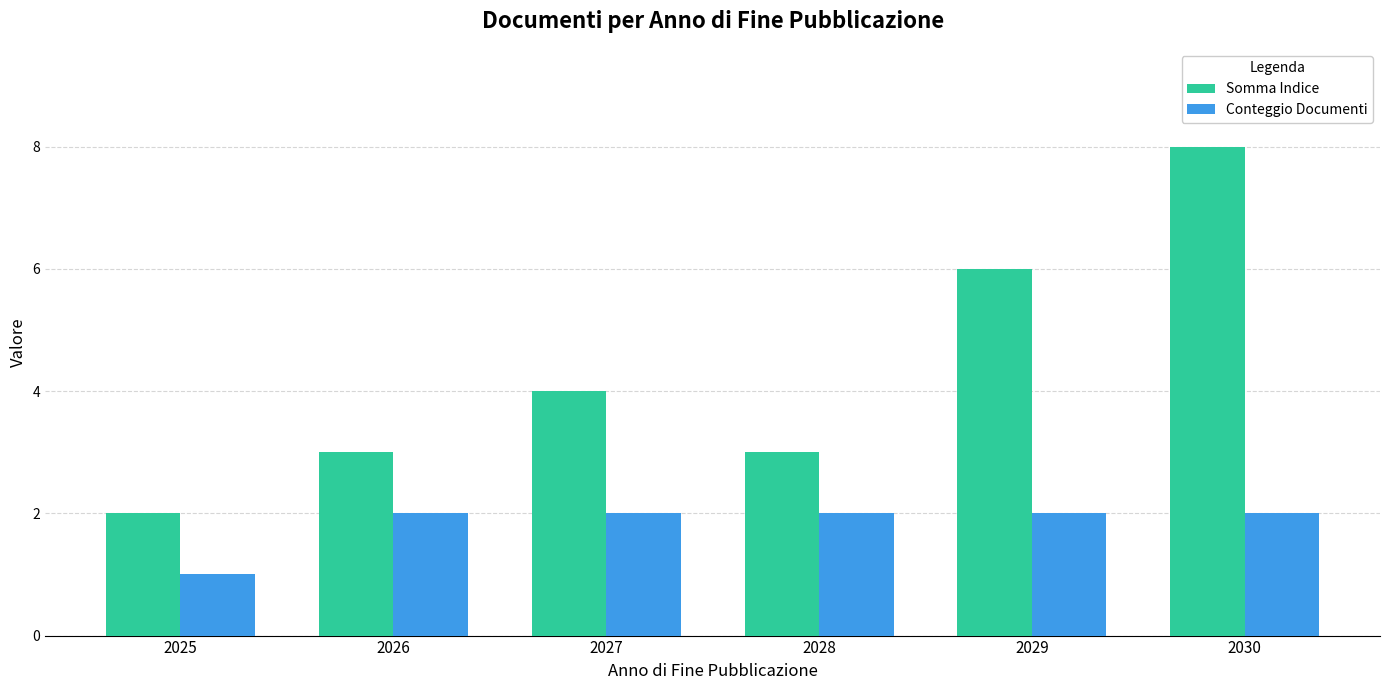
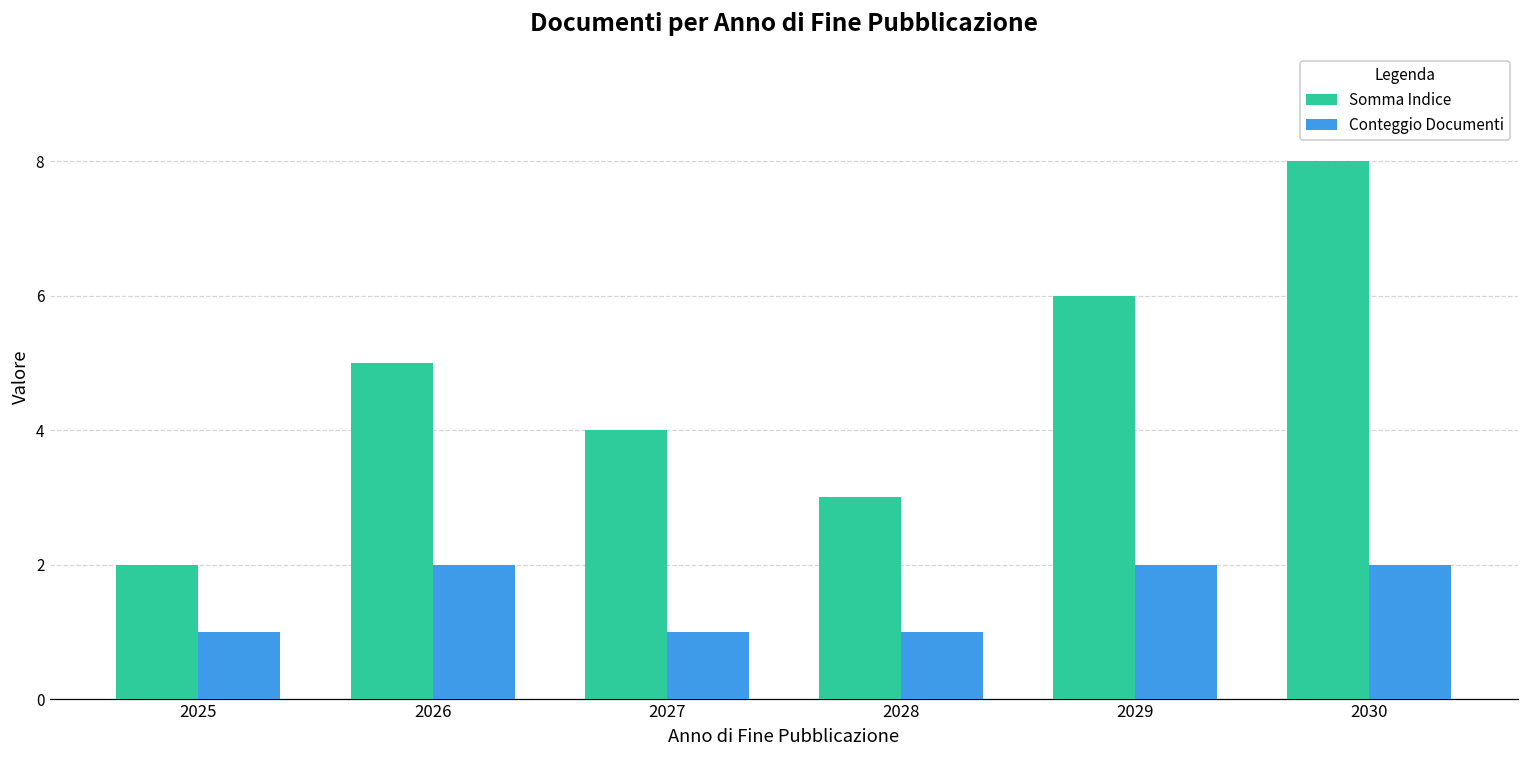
Somma Indice, 2026: 3 -> 5
Conteggio Documenti, 2027: 2 -> 1
Conteggio Documenti, 2028: 2 -> 1
